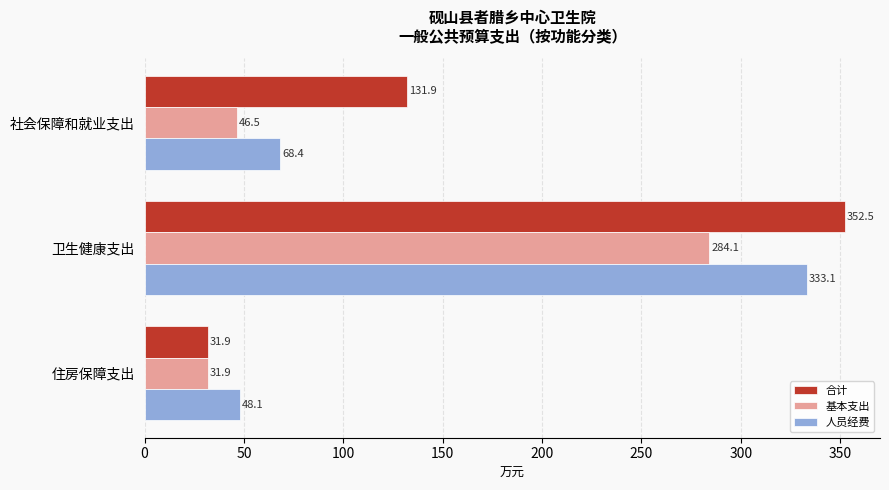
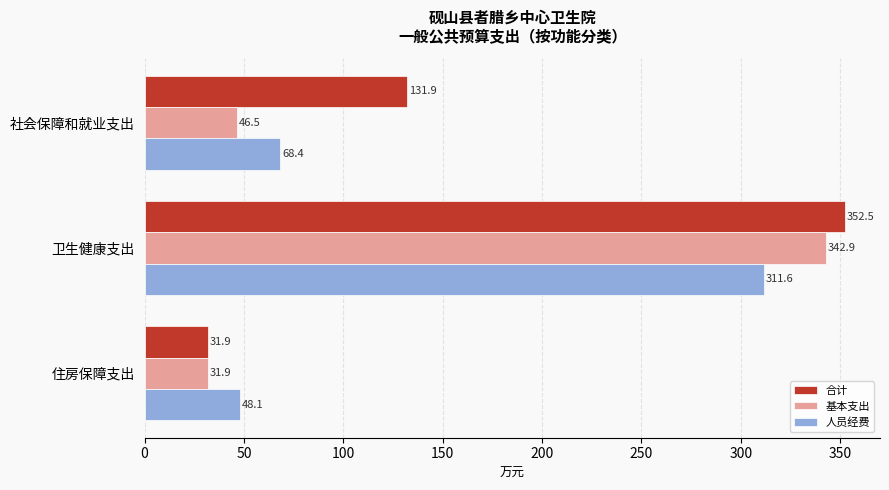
基本支出, 卫生健康支出: 284.1 -> 342.9
人员经费, 卫生健康支出: 333.1 -> 311.6
